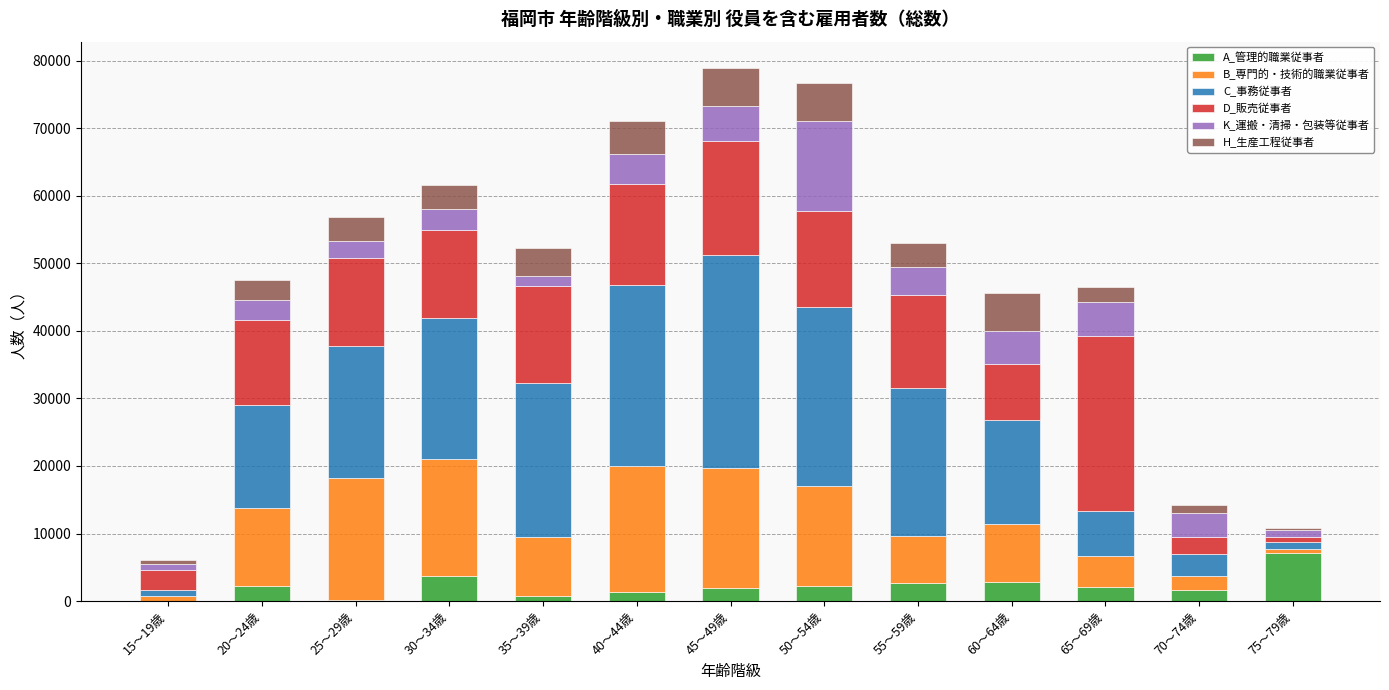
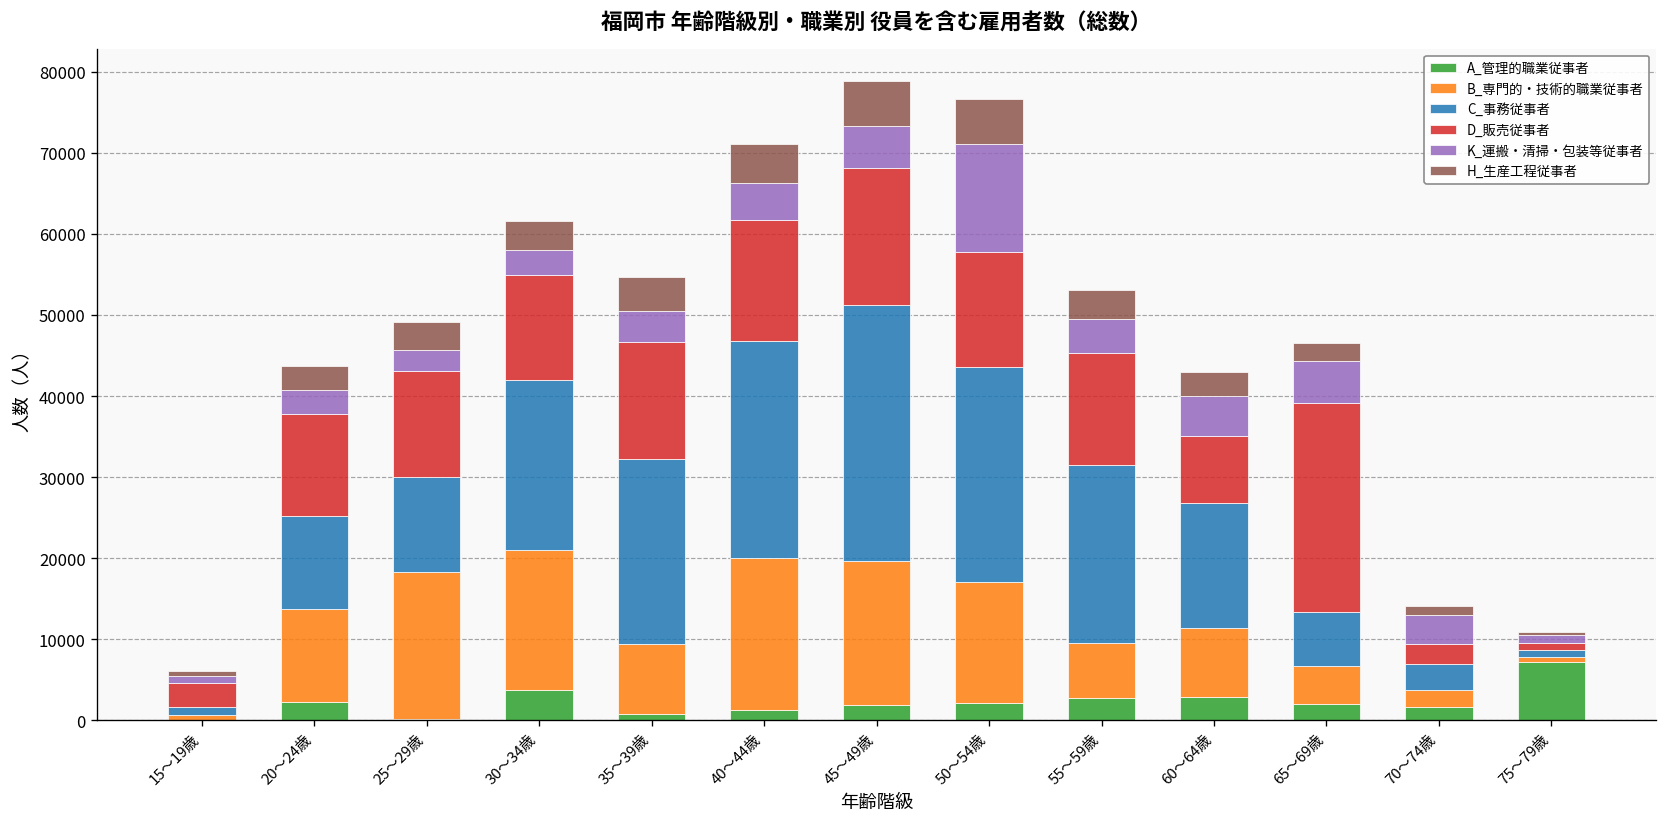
C_事務従事者, 20～24歳: 15000 -> 11000
C_事務従事者, 25～29歳: 19000 -> 12000
K_運搬・清掃・包装等従事者, 35～39歳: 1000 -> 4000
H_生産工程従事者, 60～64歳: 6000 -> 3000
